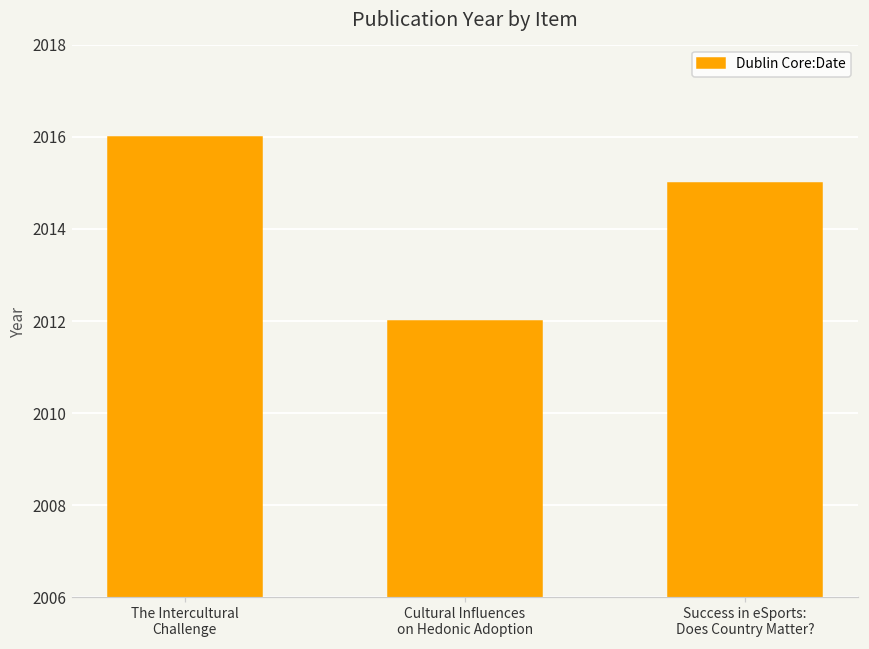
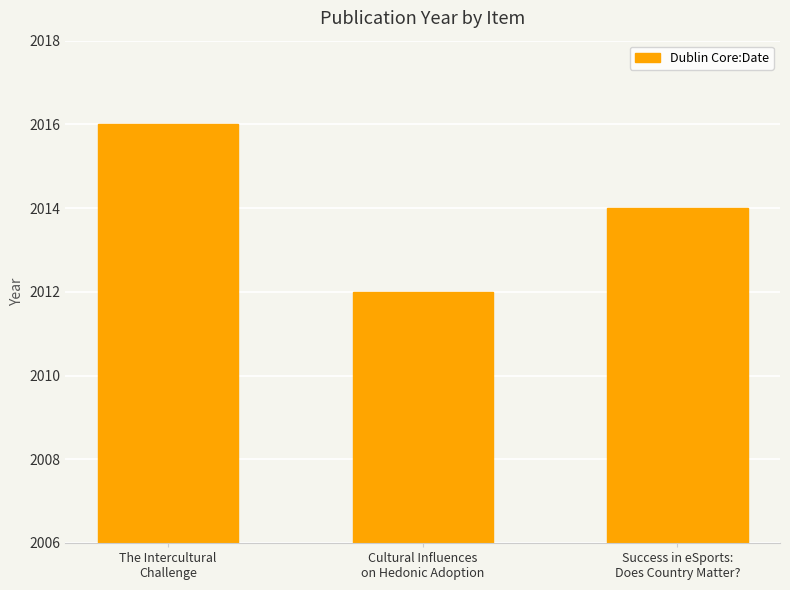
Success in eSports: Does Country Matter?: 2015 -> 2014
